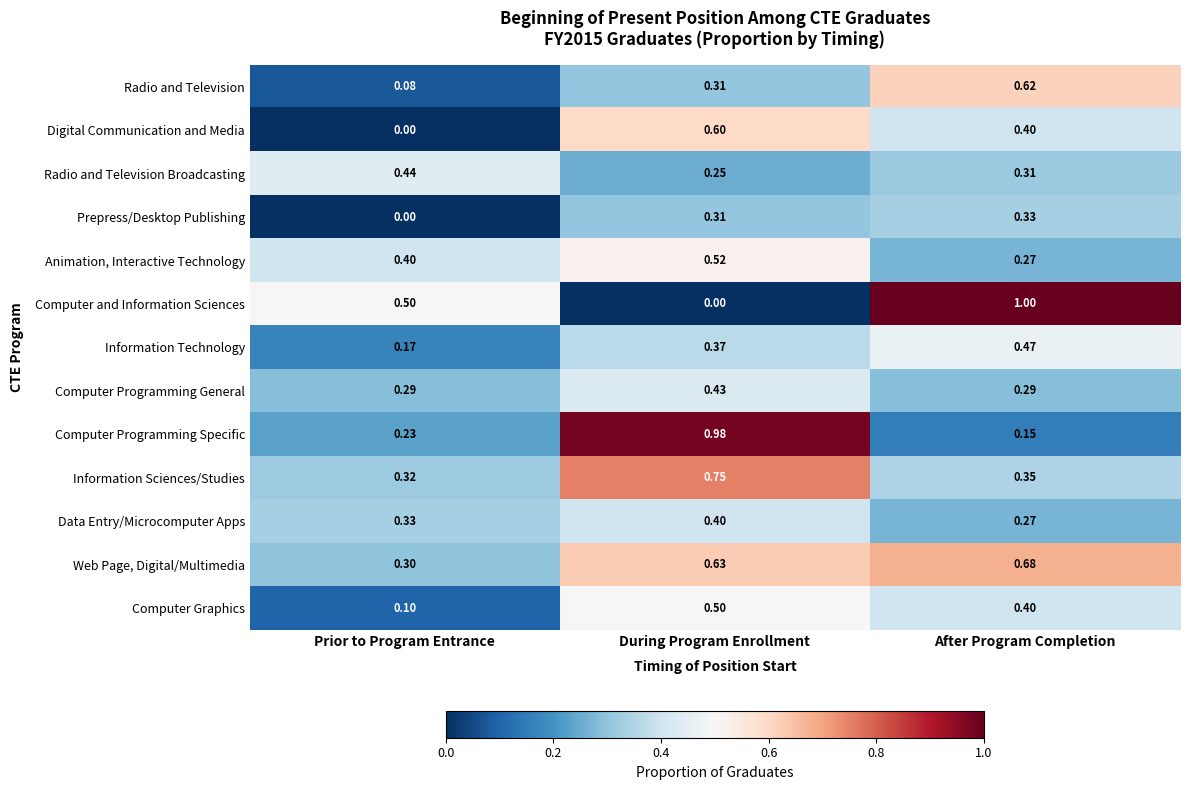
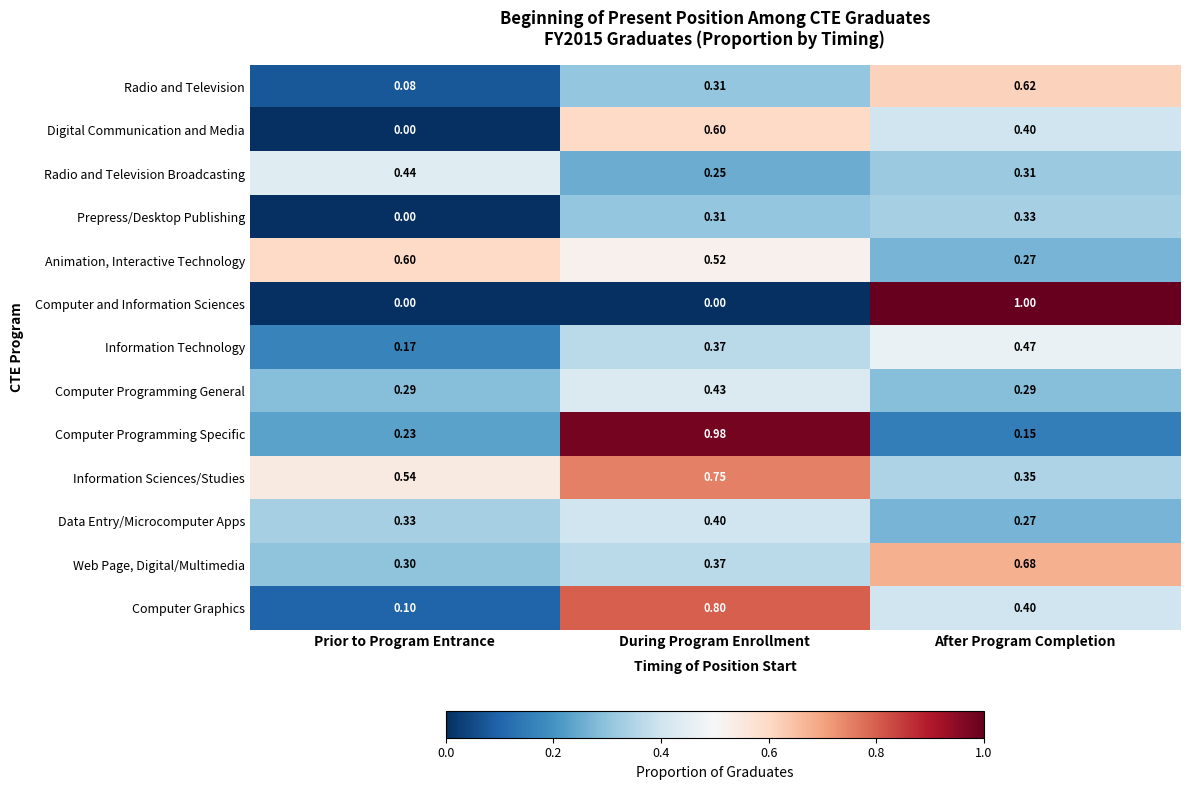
Animation, Interactive Technology, Prior to Program Entrance: 0.40 -> 0.60
Computer and Information Sciences, Prior to Program Entrance: 0.50 -> 0.00
Information Sciences/Studies, Prior to Program Entrance: 0.32 -> 0.54
Web Page, Digital/Multimedia, During Program Enrollment: 0.63 -> 0.37
Computer Graphics, During Program Enrollment: 0.50 -> 0.80
